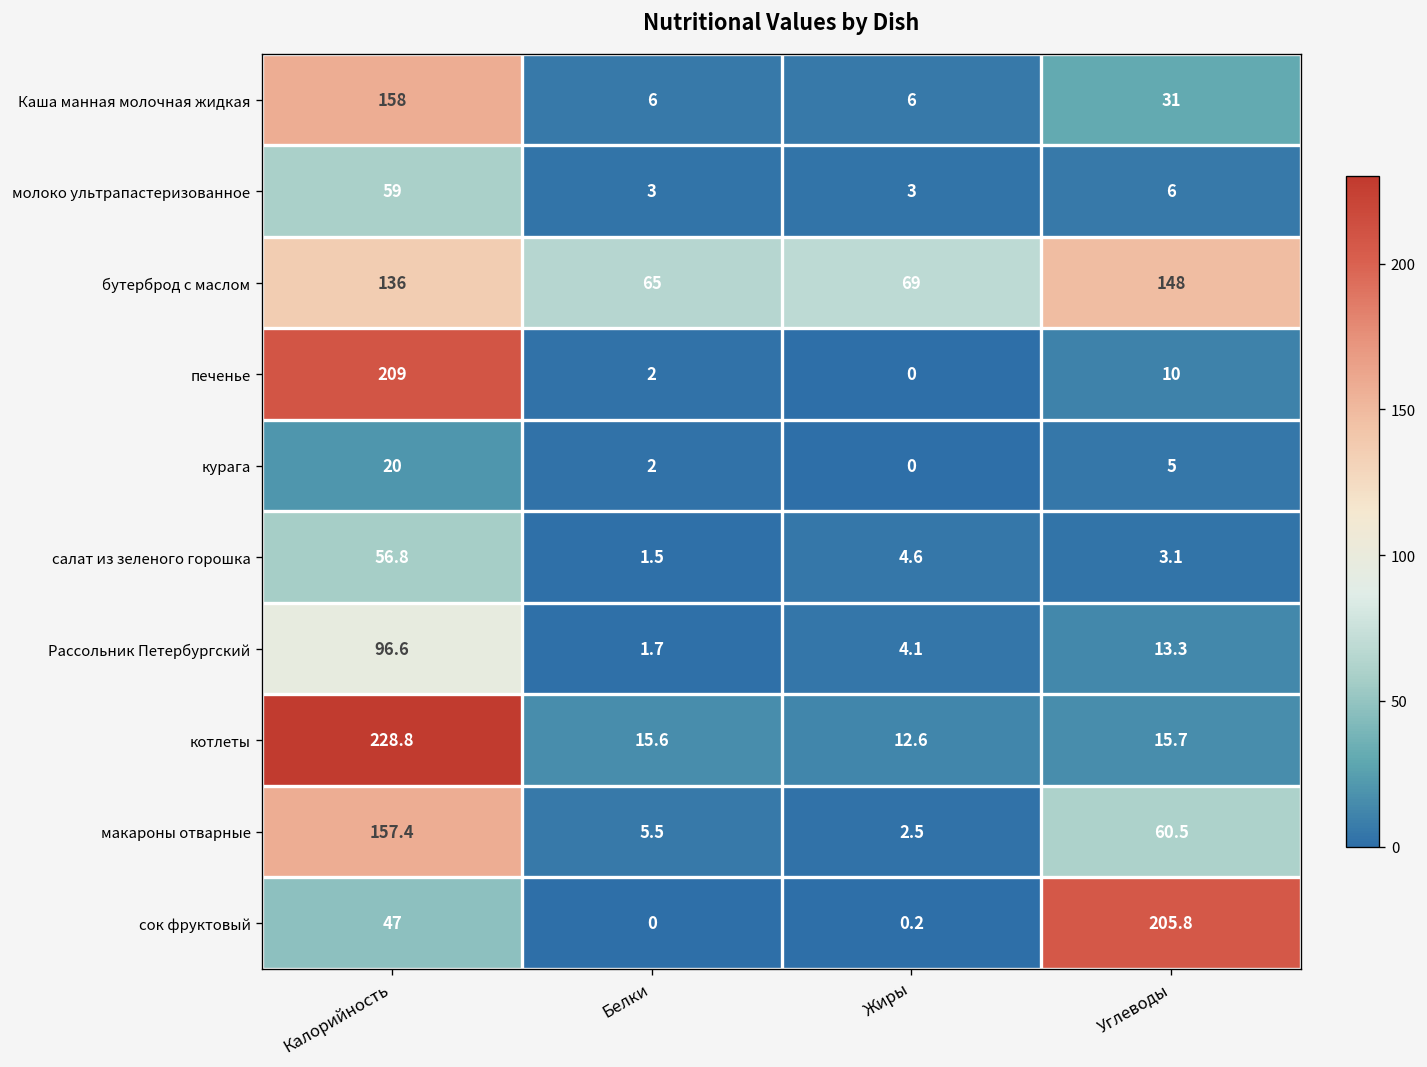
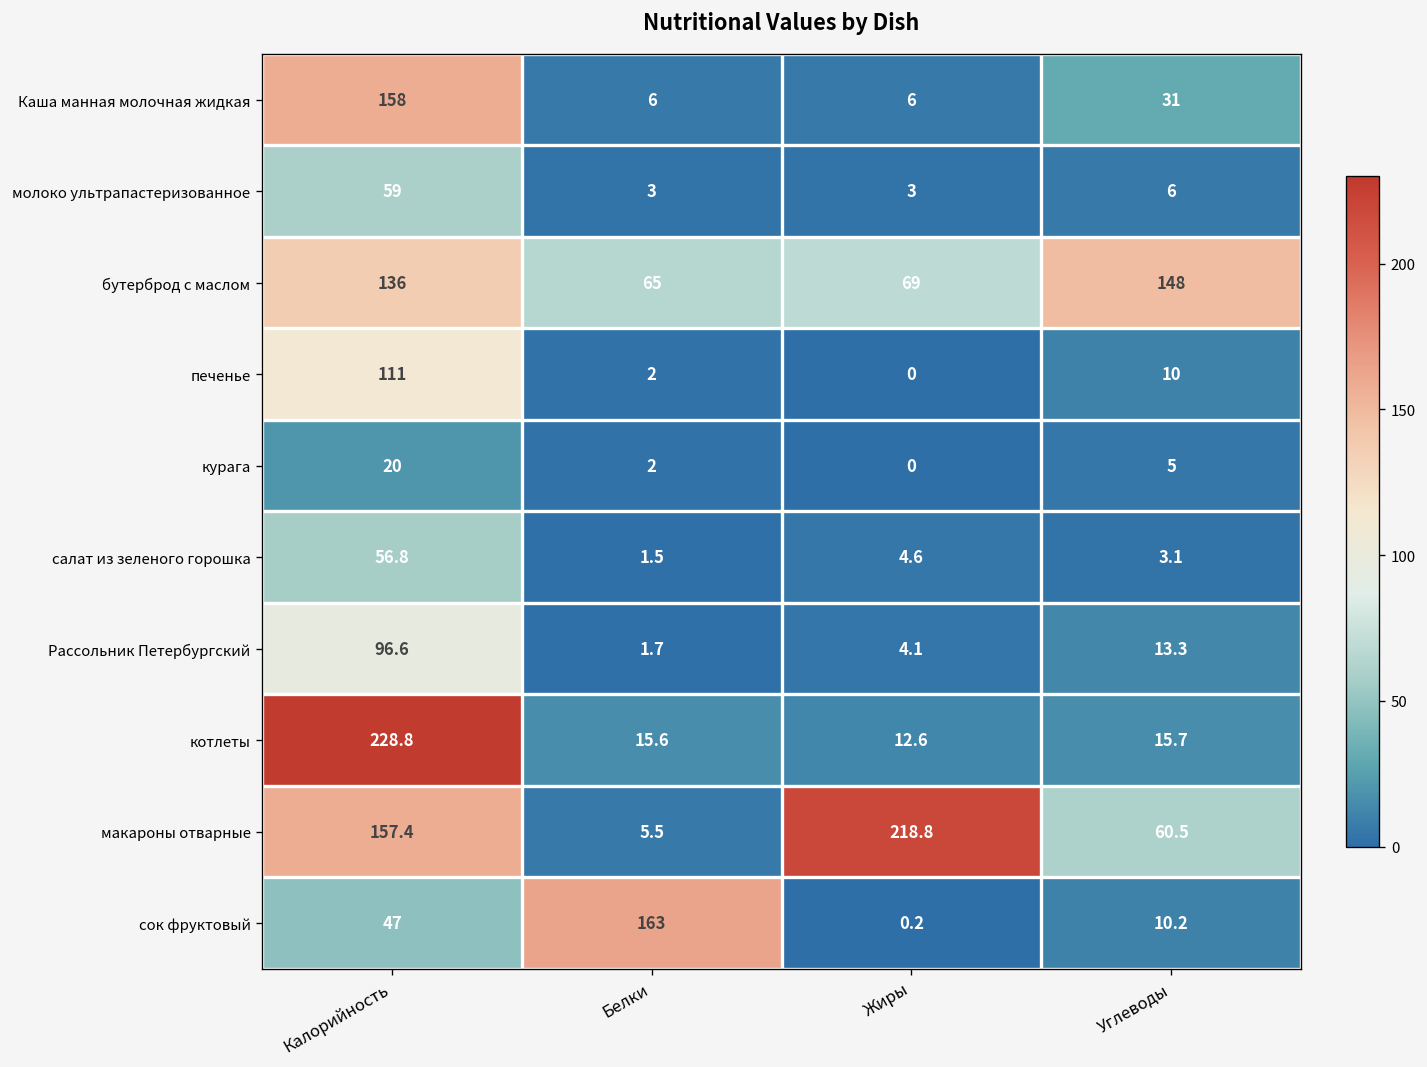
печенье, Калорийность: 209 -> 111
макароны отварные, Жиры: 2.5 -> 218.8
сок фруктовый, Белки: 0 -> 163
сок фруктовый, Углеводы: 205.8 -> 10.2
